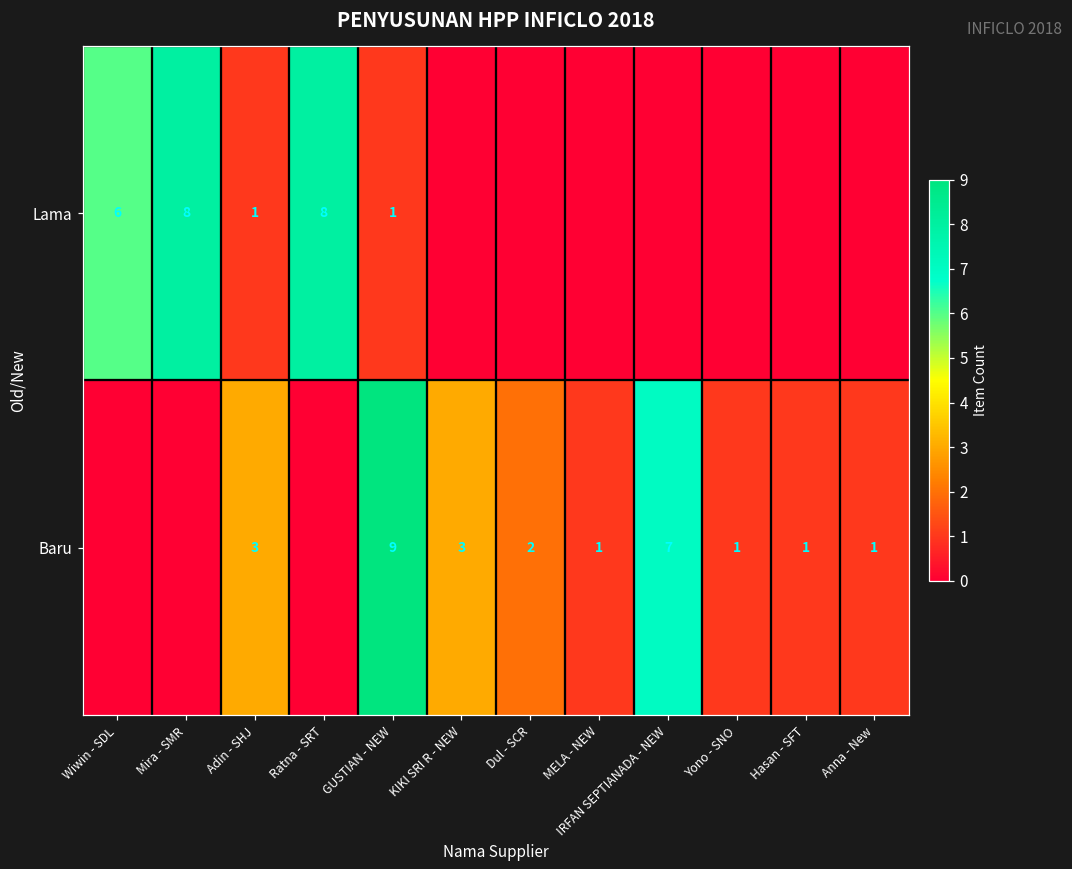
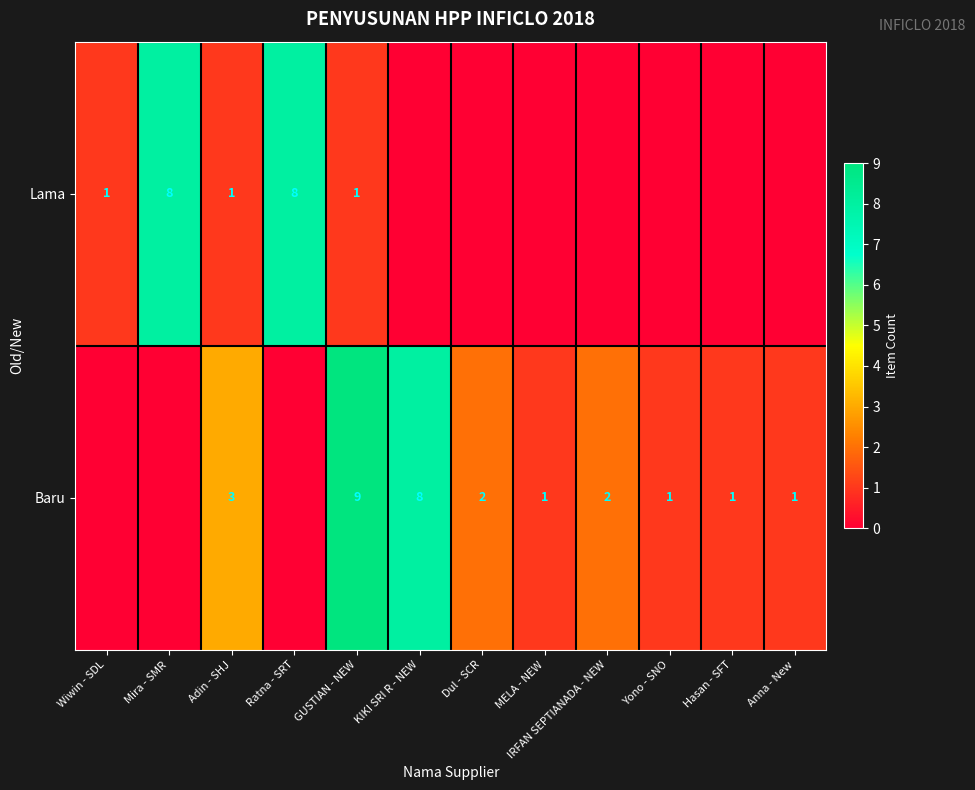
Lama, Wiwin - SDL: 6 -> 1
Baru, KIKI SRI R - NEW: 3 -> 8
Baru, IRFAN SEPTIANADA - NEW: 7 -> 2
